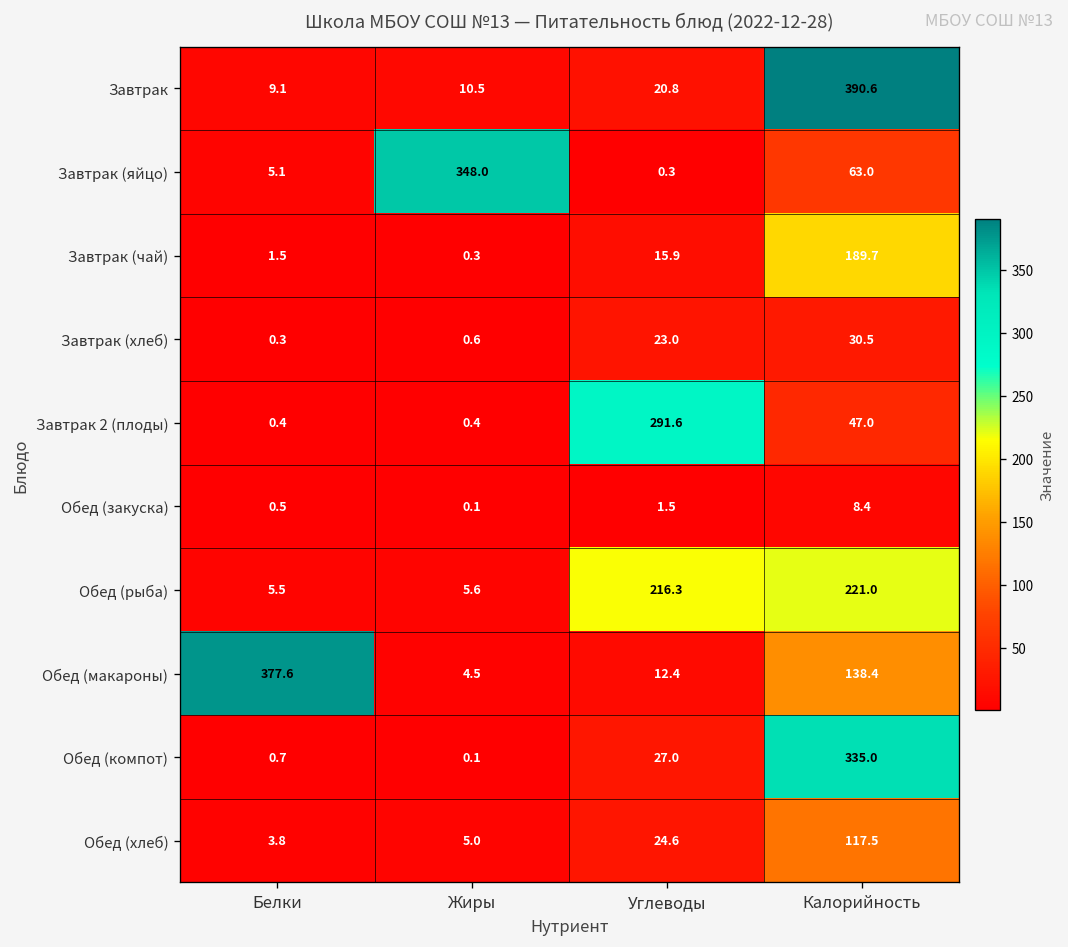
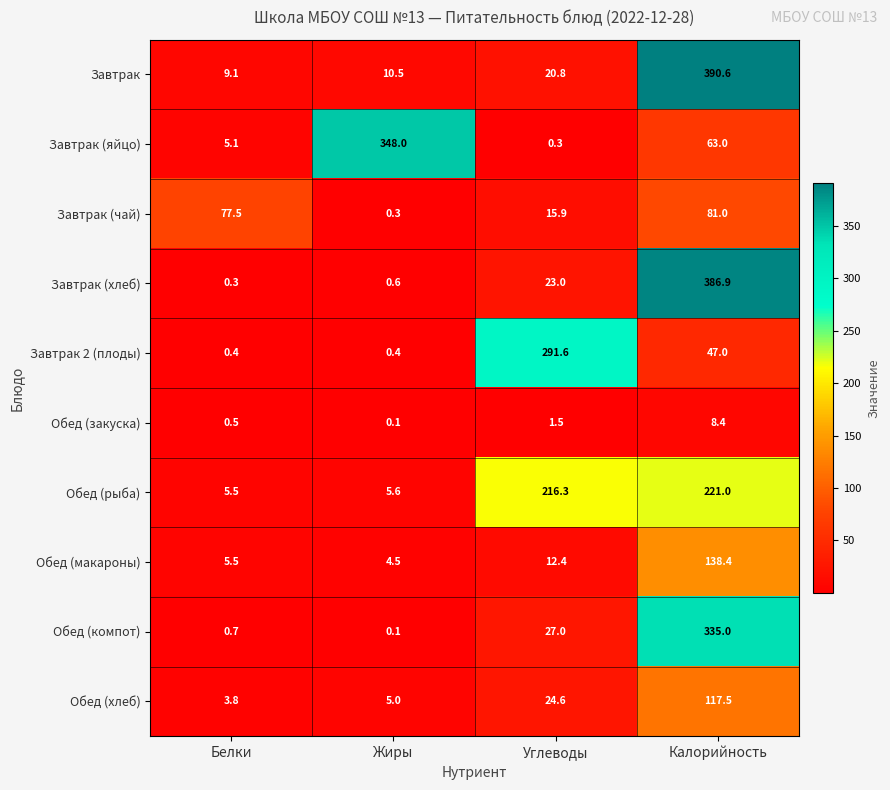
Завтрак (чай), Белки: 1.5 -> 77.5
Завтрак (чай), Калорийность: 189.7 -> 81.0
Завтрак (хлеб), Калорийность: 30.5 -> 386.9
Обед (макароны), Белки: 377.6 -> 5.5
